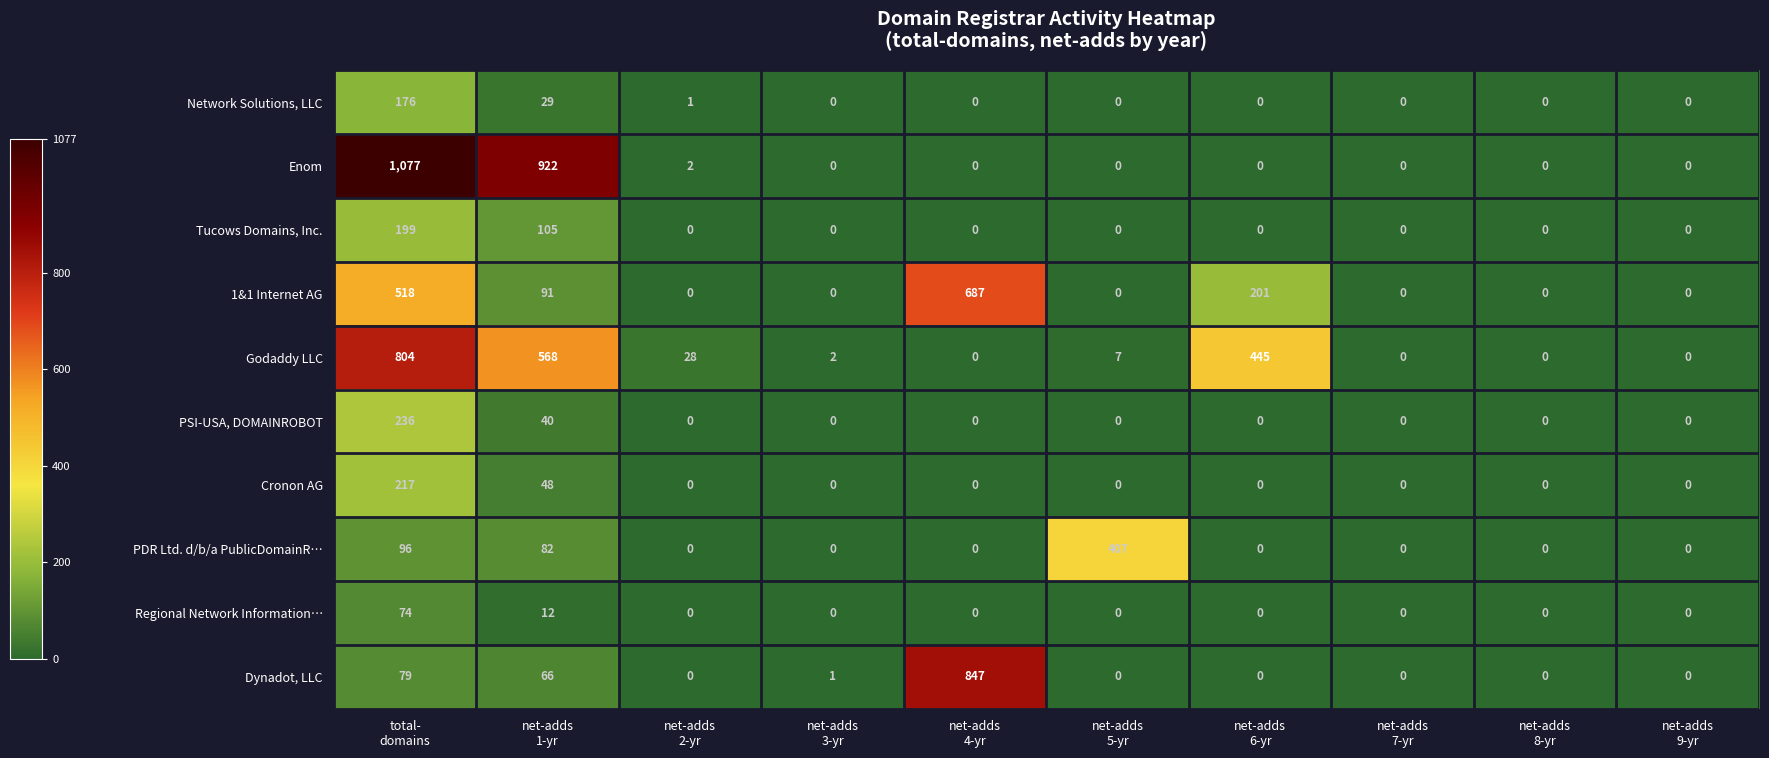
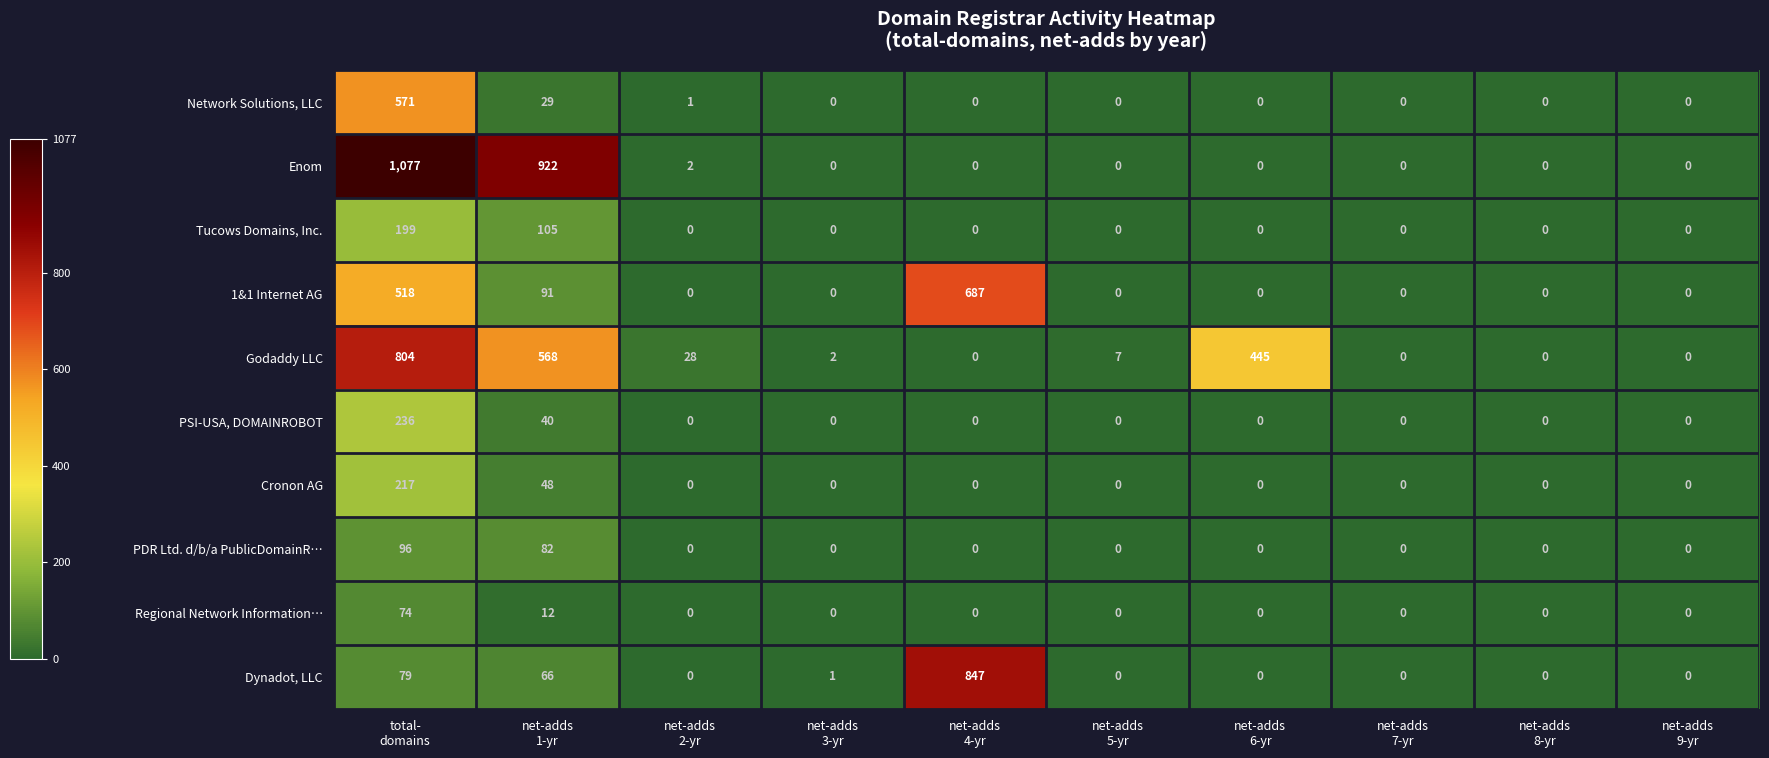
Network Solutions, LLC, total- domains: 176 -> 571
1&1 Internet AG, net-adds 6-yr: 201 -> 0
PDR Ltd. d/b/a PublicDomainR…, net-adds 5-yr: 407 -> 0
